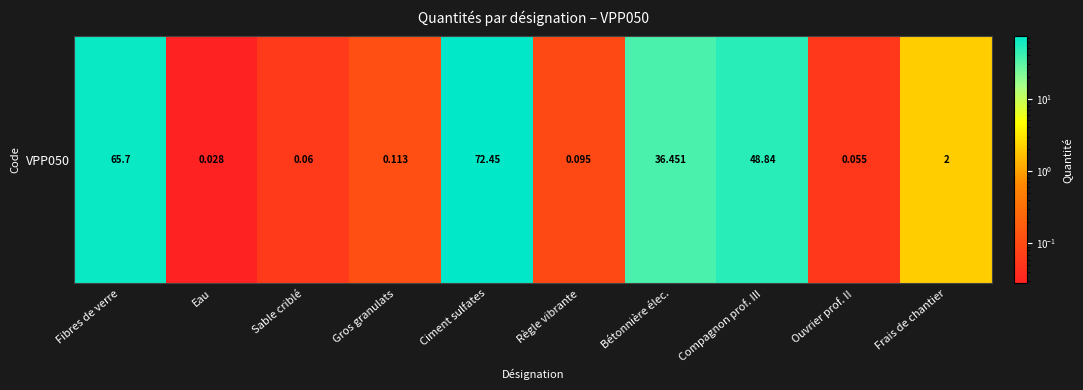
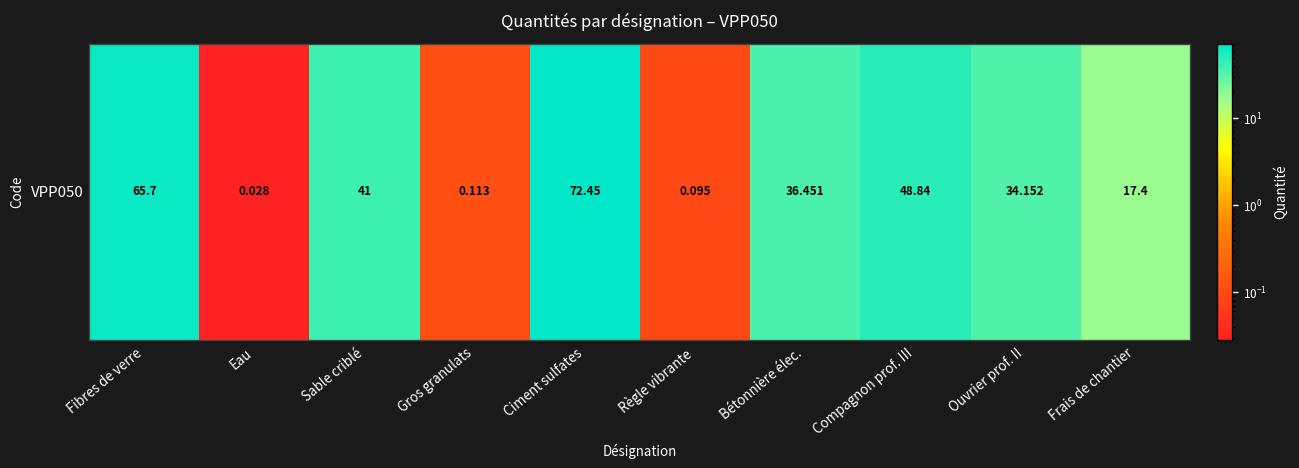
VPP050, Sable criblé: 0.06 -> 41
VPP050, Ouvrier prof. II: 0.055 -> 34.152
VPP050, Frais de chantier: 2 -> 17.4
